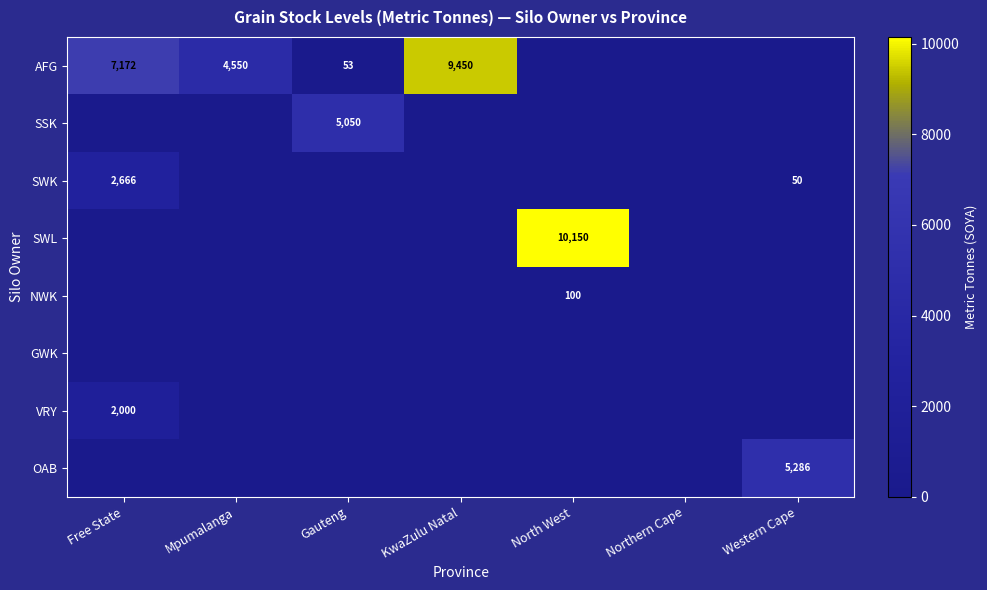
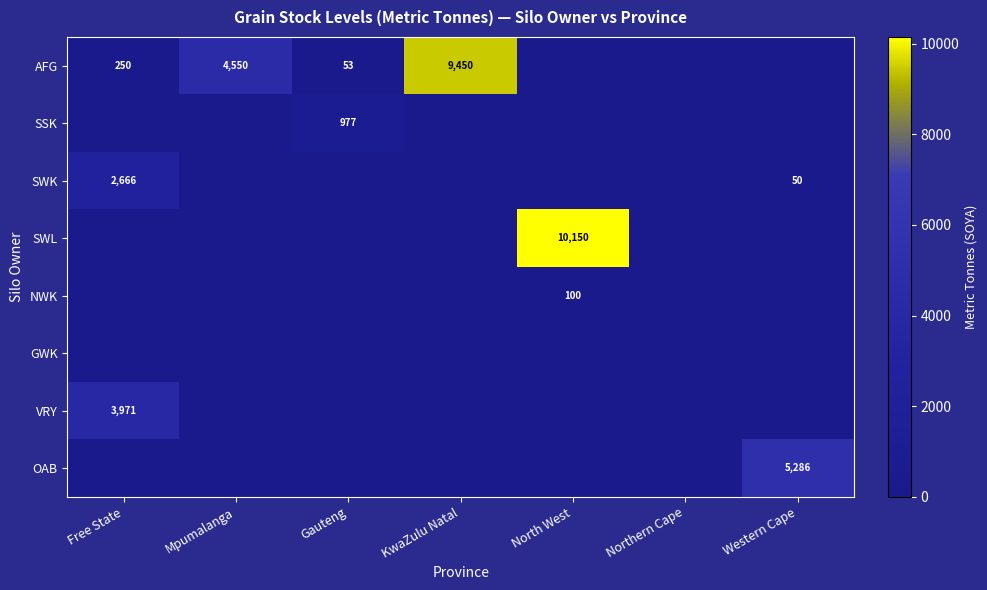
AFG, Free State: 7,172 -> 250
SSK, Gauteng: 5,050 -> 977
VRY, Free State: 2,000 -> 3,971
